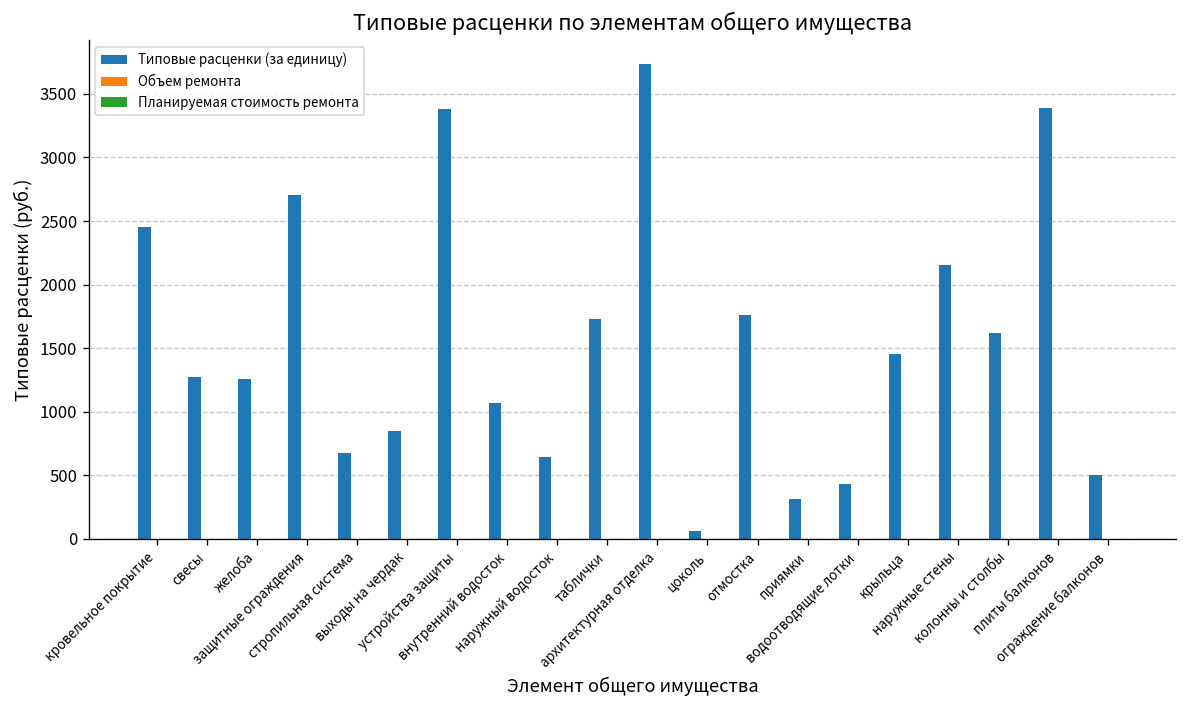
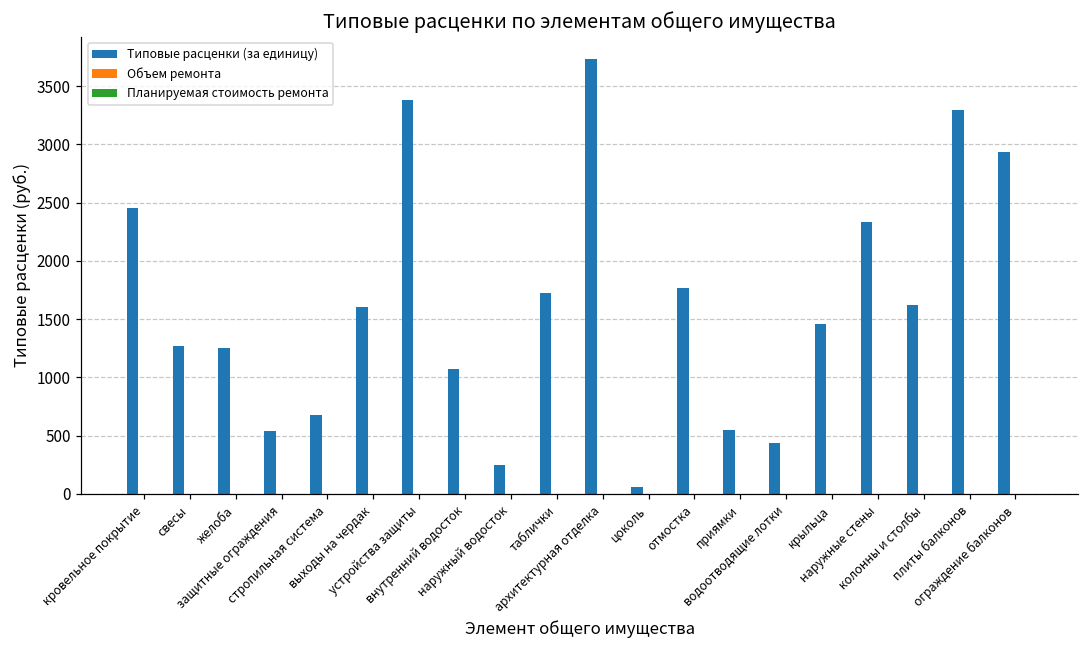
Типовые расценки (за единицу), защитные ограждения: 2710 -> 540
Типовые расценки (за единицу), выходы на чердак: 850 -> 1600
Типовые расценки (за единицу), наружный водосток: 640 -> 250
Типовые расценки (за единицу), приямки: 310 -> 550
Типовые расценки (за единицу), наружные стены: 2160 -> 2330
Типовые расценки (за единицу), плиты балконов: 3390 -> 3300
Типовые расценки (за единицу), ограждение балконов: 510 -> 2930
